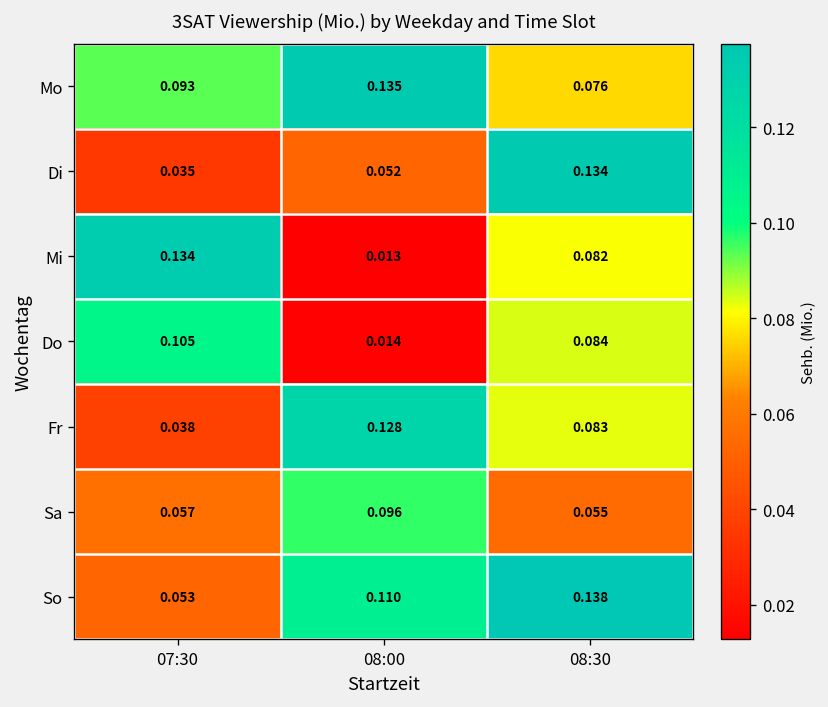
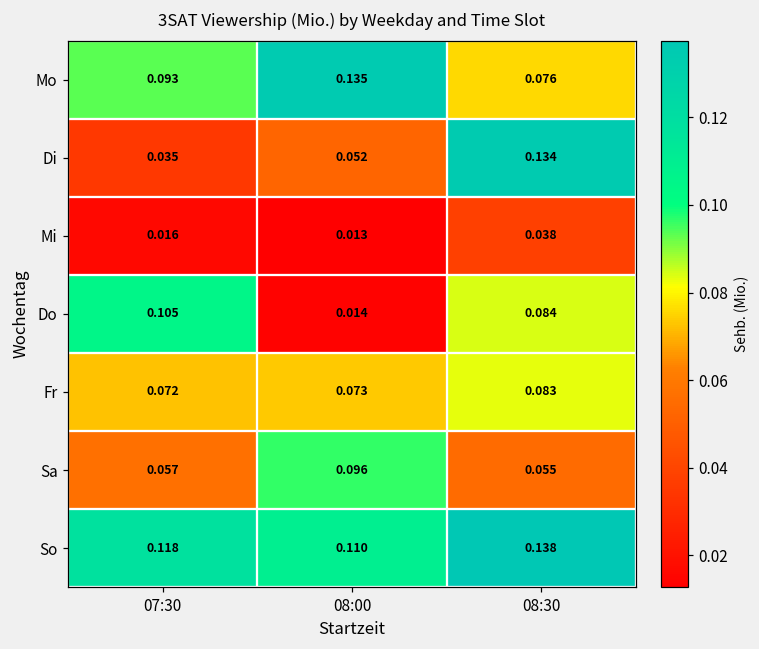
Mi, 07:30: 0.134 -> 0.016
Mi, 08:30: 0.082 -> 0.038
Fr, 07:30: 0.038 -> 0.072
Fr, 08:00: 0.128 -> 0.073
So, 07:30: 0.053 -> 0.118
